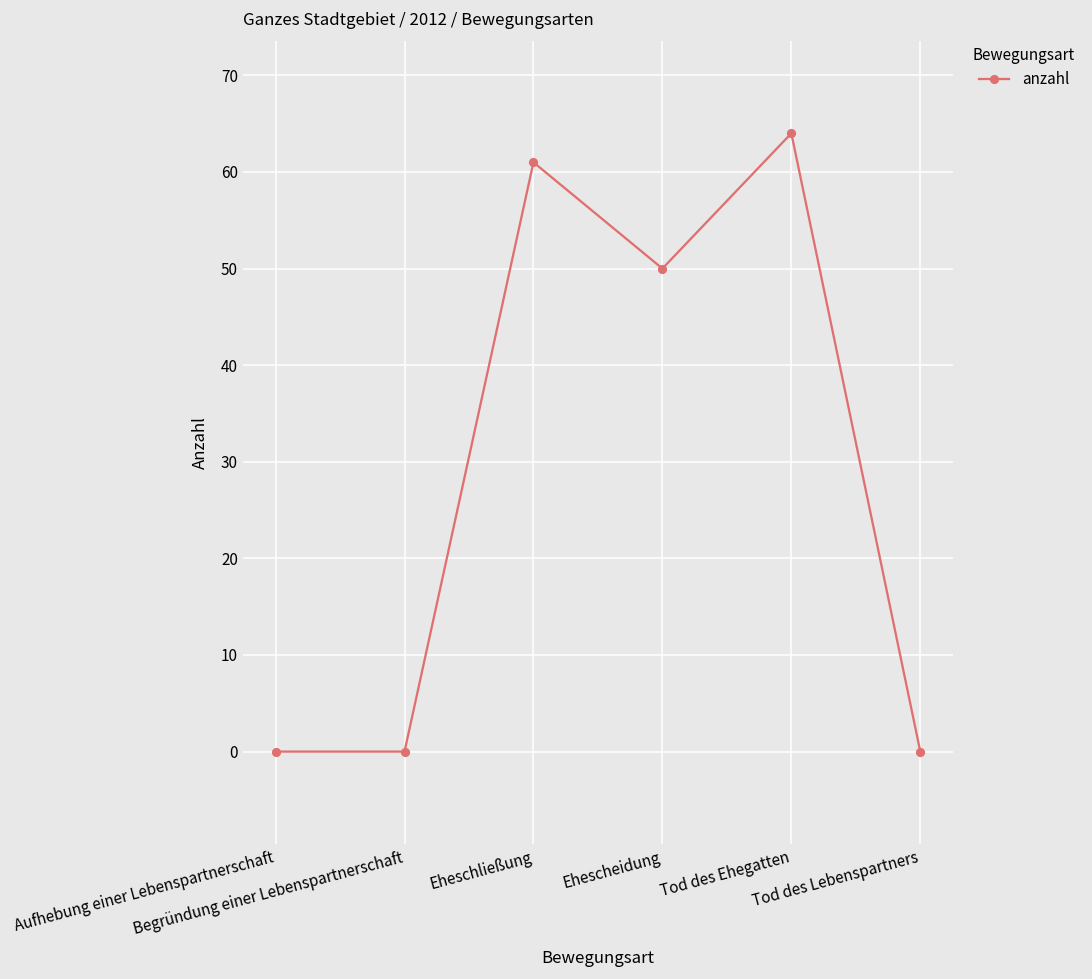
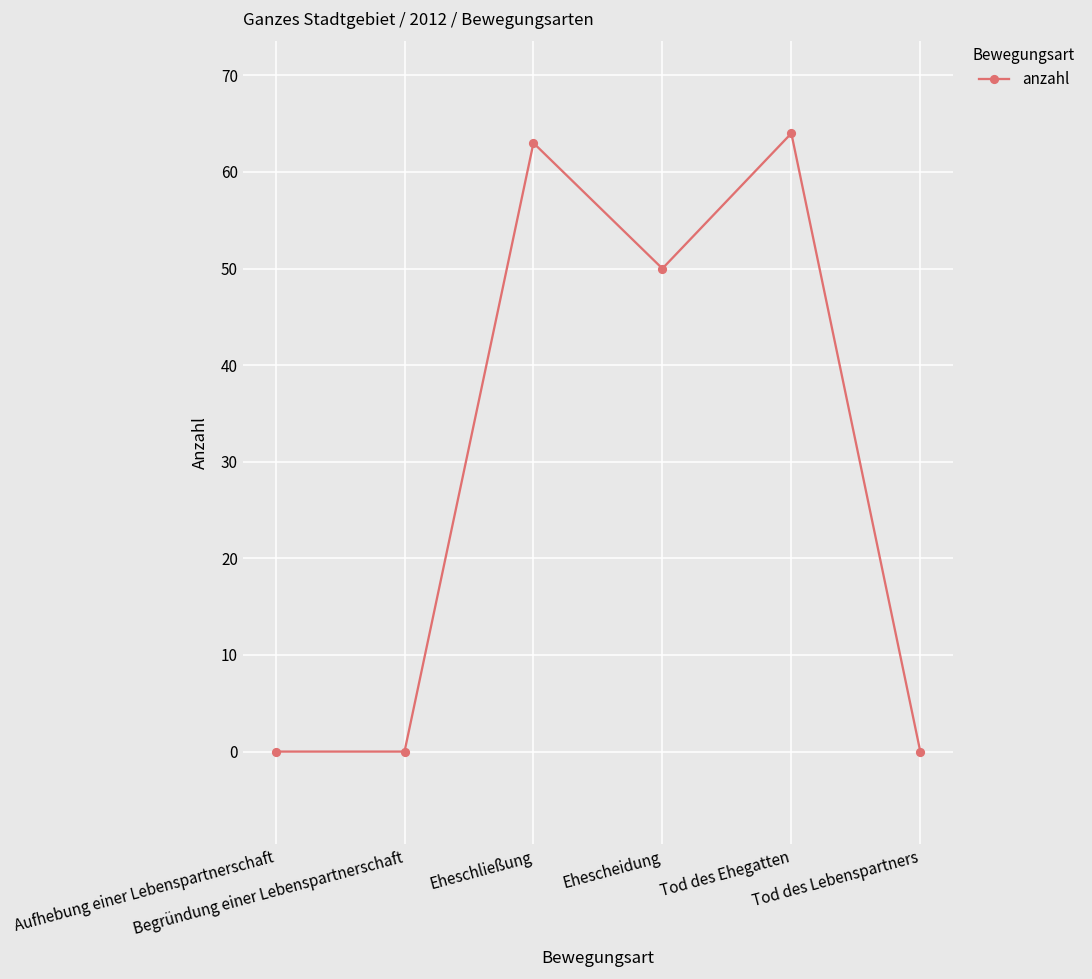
Eheschließung: 61 -> 63
